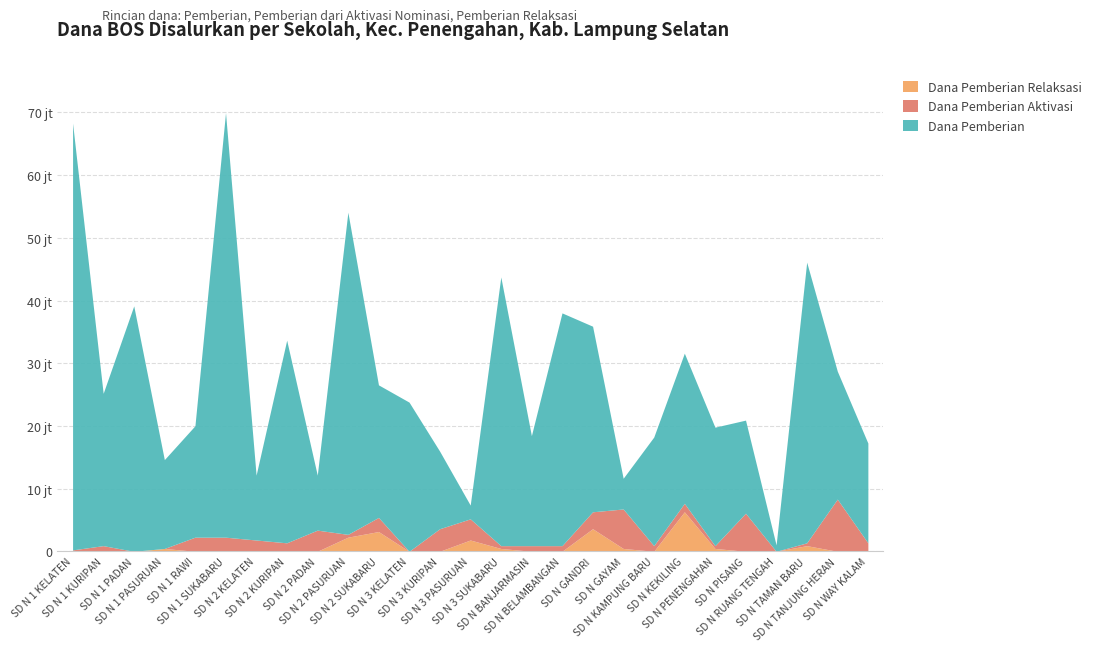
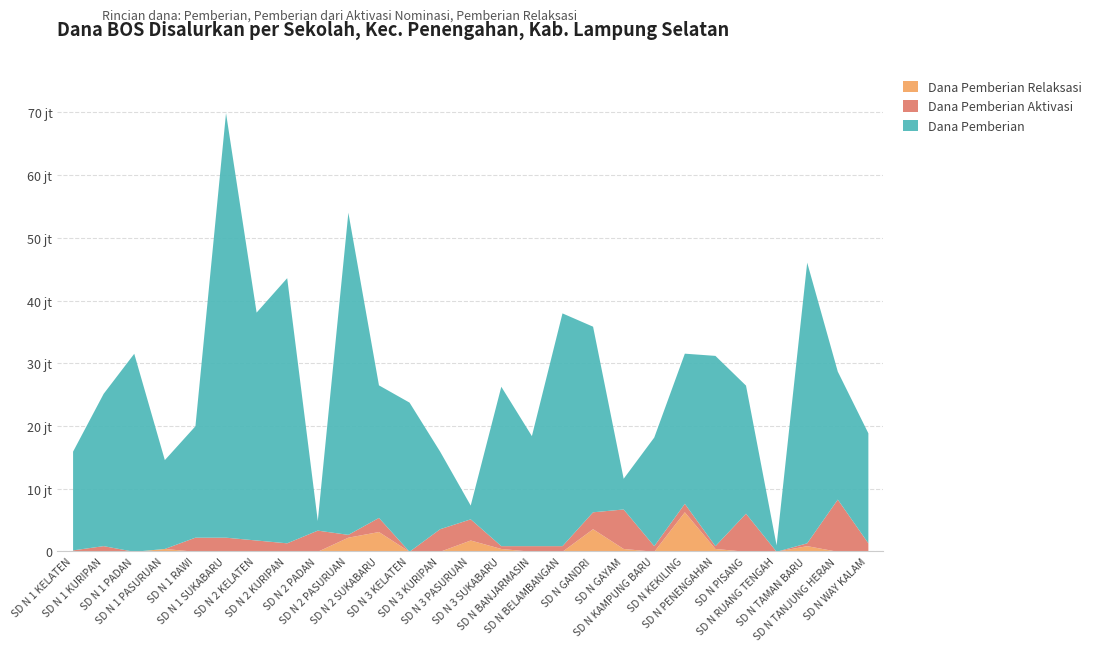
Dana Pemberian, SD N 1 KELATEN: 68 jt -> 16 jt
Dana Pemberian, SD N 1 PADAN: 39 jt -> 32 jt
Dana Pemberian, SD N 2 KELATEN: 10 jt -> 36 jt
Dana Pemberian, SD N 2 KURIPAN: 32 jt -> 42 jt
Dana Pemberian, SD N 2 PADAN: 9 jt -> 2 jt
Dana Pemberian, SD N 3 SUKABARU: 43 jt -> 25 jt
Dana Pemberian, SD N PENENGAHAN: 19 jt -> 30 jt
Dana Pemberian, SD N PISANG: 15 jt -> 20 jt
Dana Pemberian, SD N WAY KALAM: 16 jt -> 18 jt
